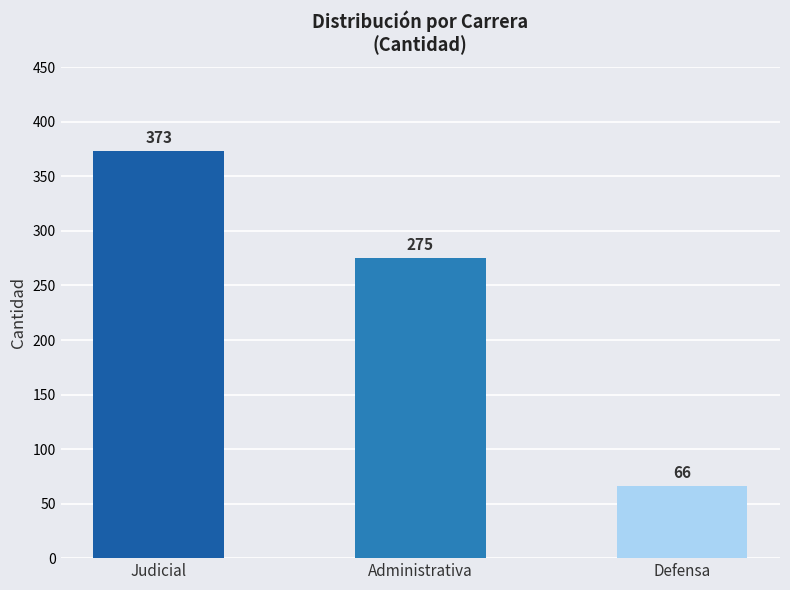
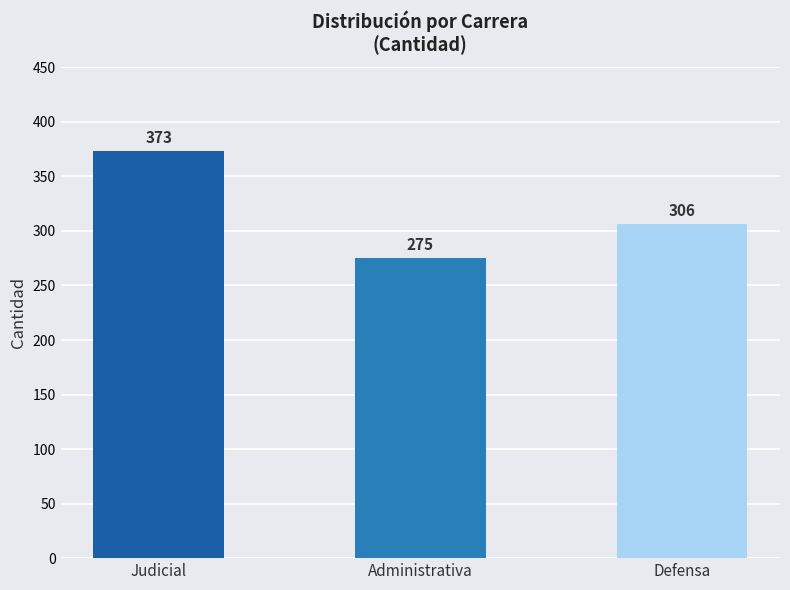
Defensa: 66 -> 306
